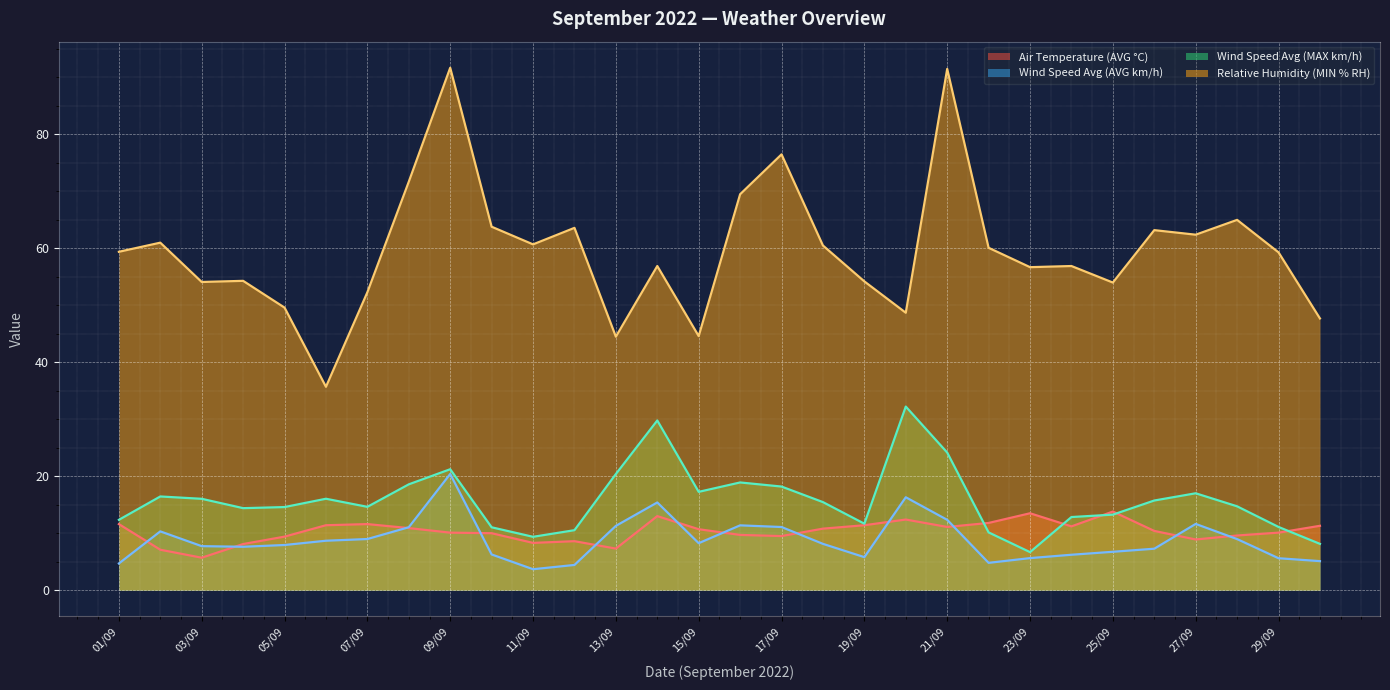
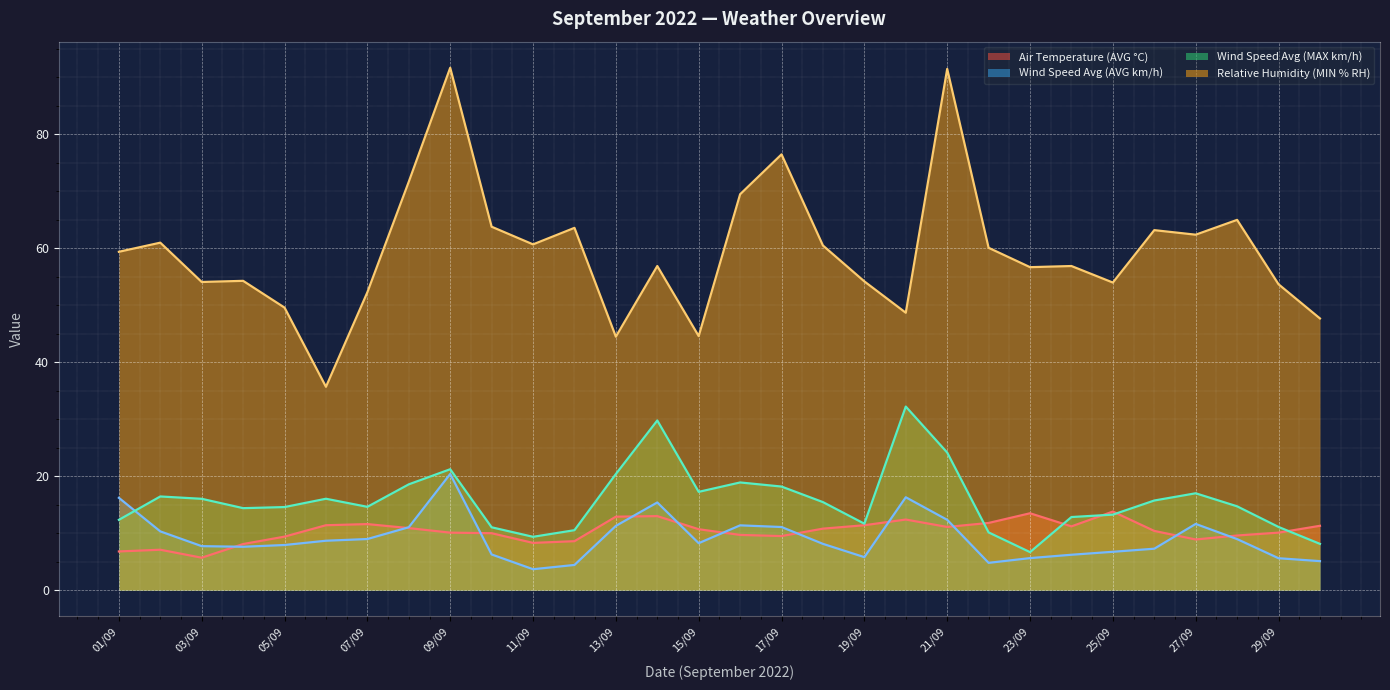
Air Temperature (AVG °C), 01/09: 12 -> 7
Wind Speed Avg (AVG km/h), 01/09: 5 -> 16
Air Temperature (AVG °C), 13/09: 7 -> 13
Relative Humidity (MIN % RH), 29/09: 59 -> 54
